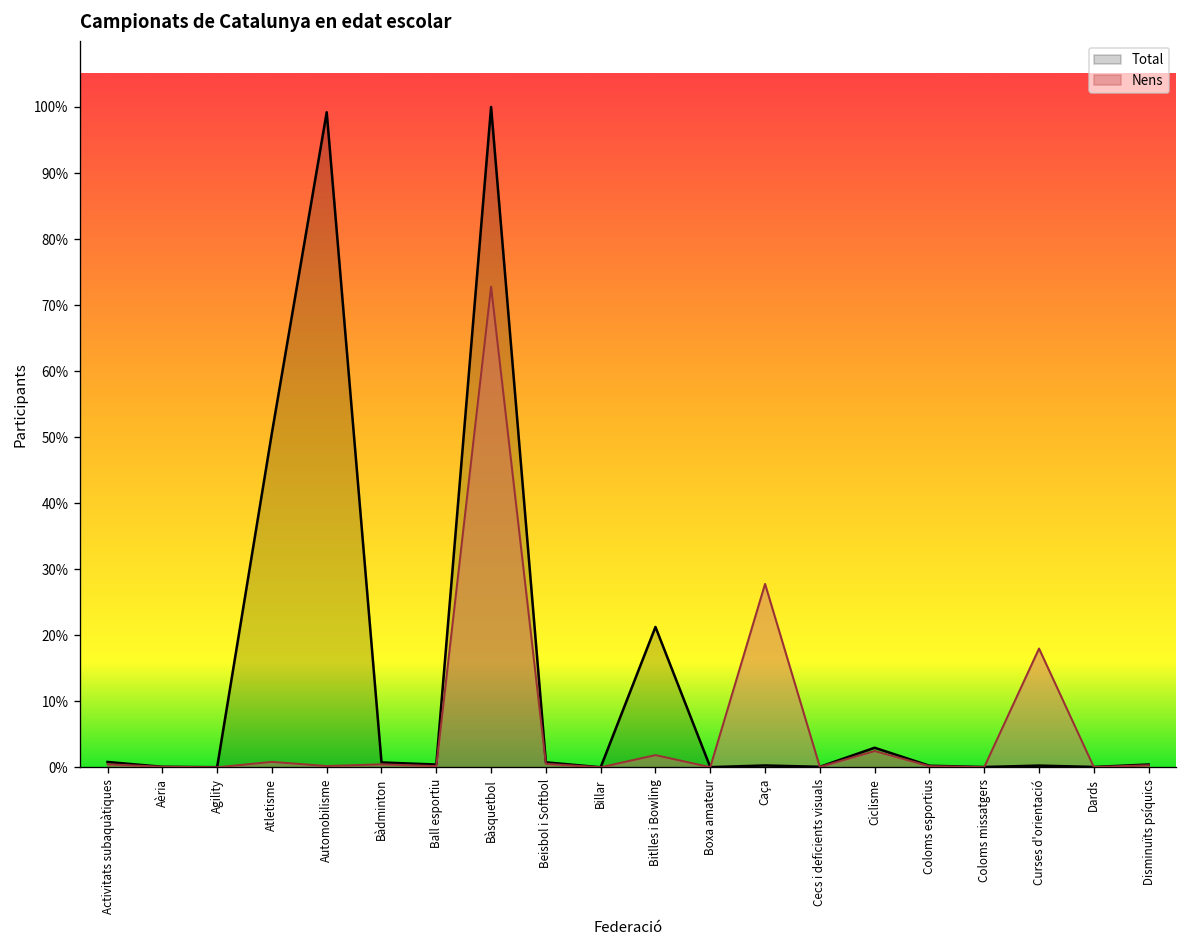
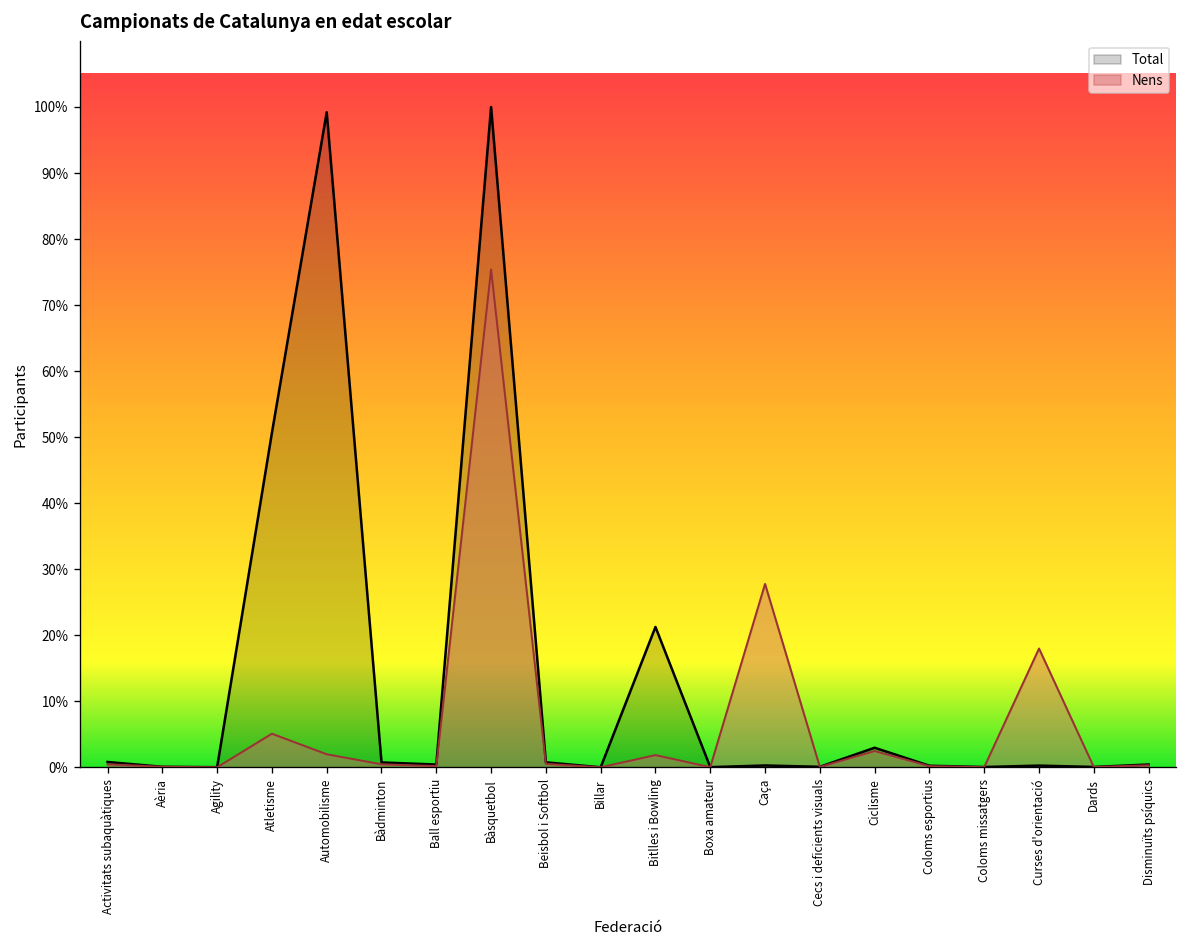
Nens, Atletisme: 1% -> 5%
Nens, Automobilisme: 0% -> 2%
Nens, Bàsquetbol: 73% -> 75%
